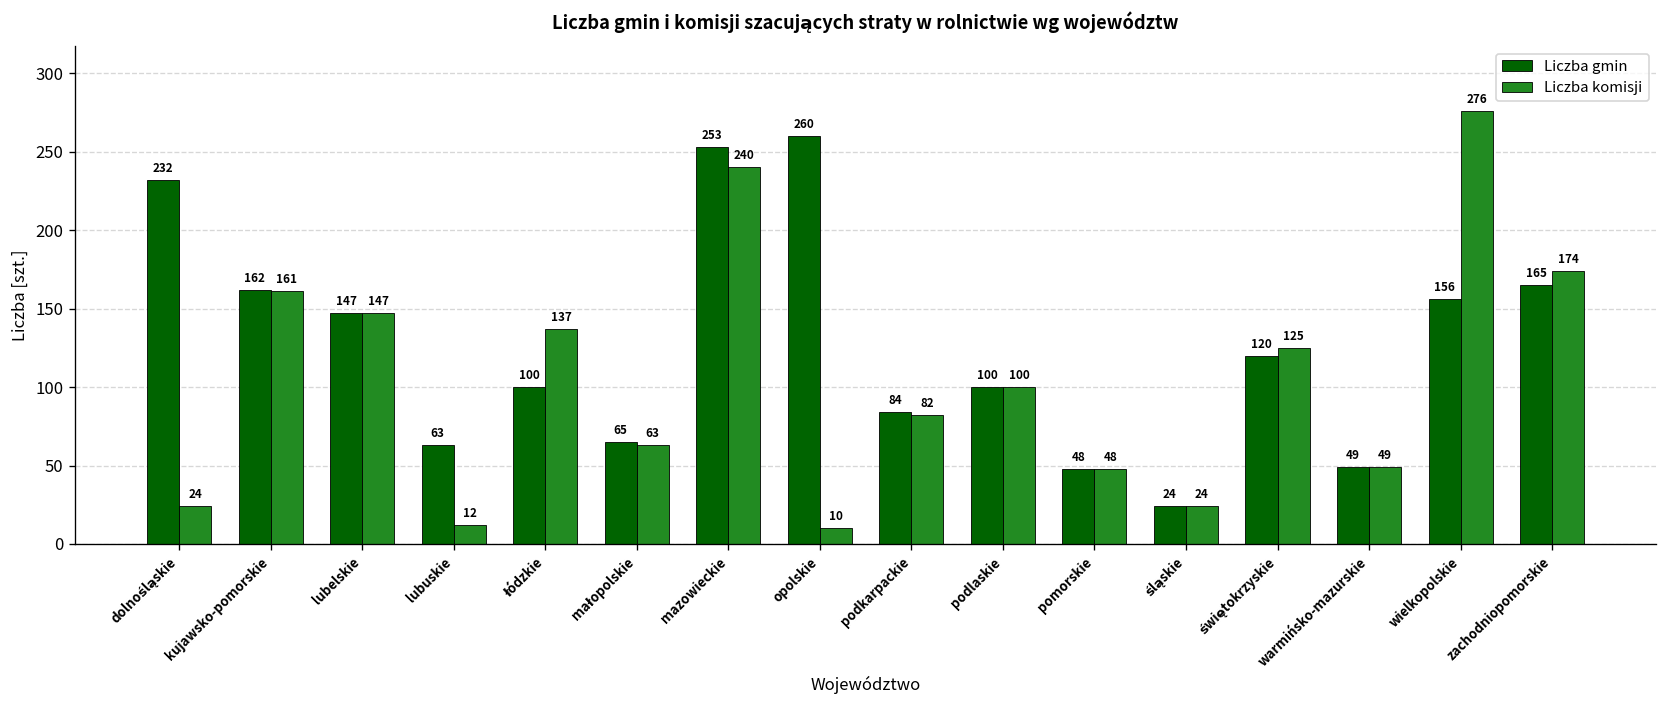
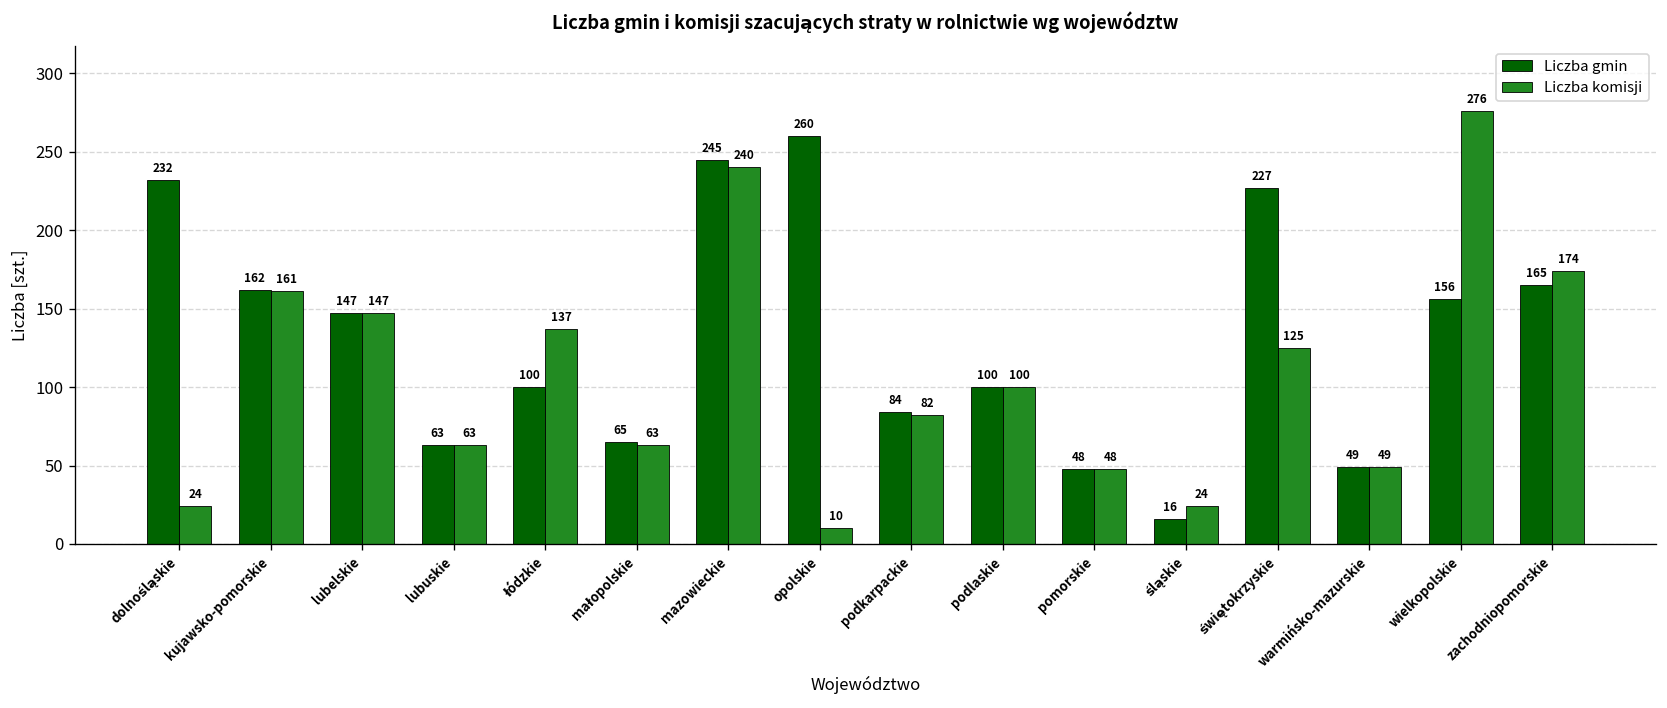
Liczba komisji, lubuskie: 12 -> 63
Liczba gmin, mazowieckie: 253 -> 245
Liczba gmin, śląskie: 24 -> 16
Liczba gmin, świętokrzyskie: 120 -> 227
